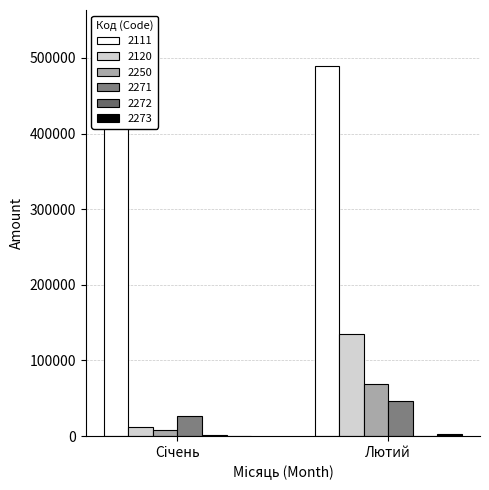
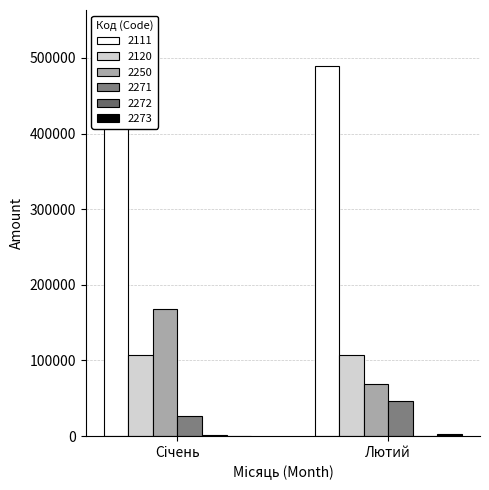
2120, Січень: 10000 -> 110000
2250, Січень: 10000 -> 170000
2120, Лютий: 140000 -> 110000
